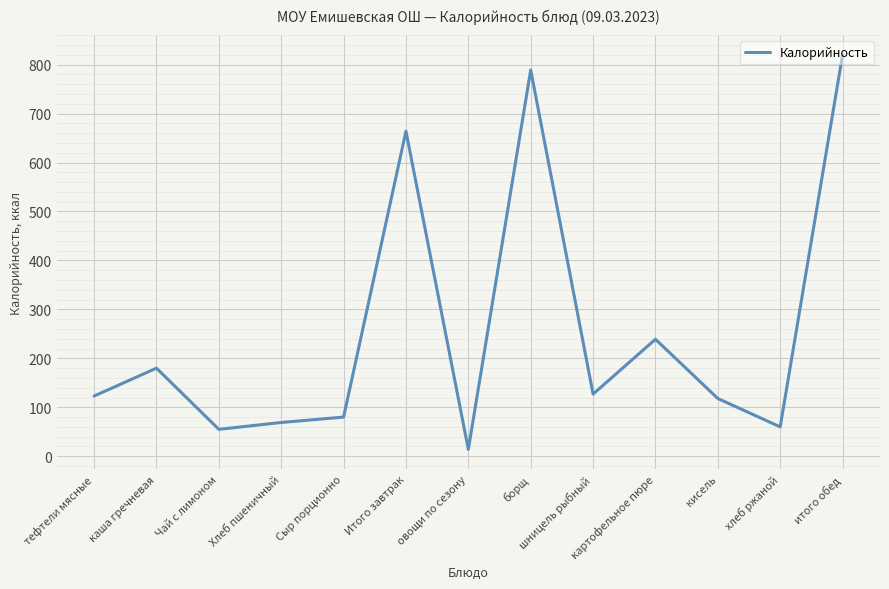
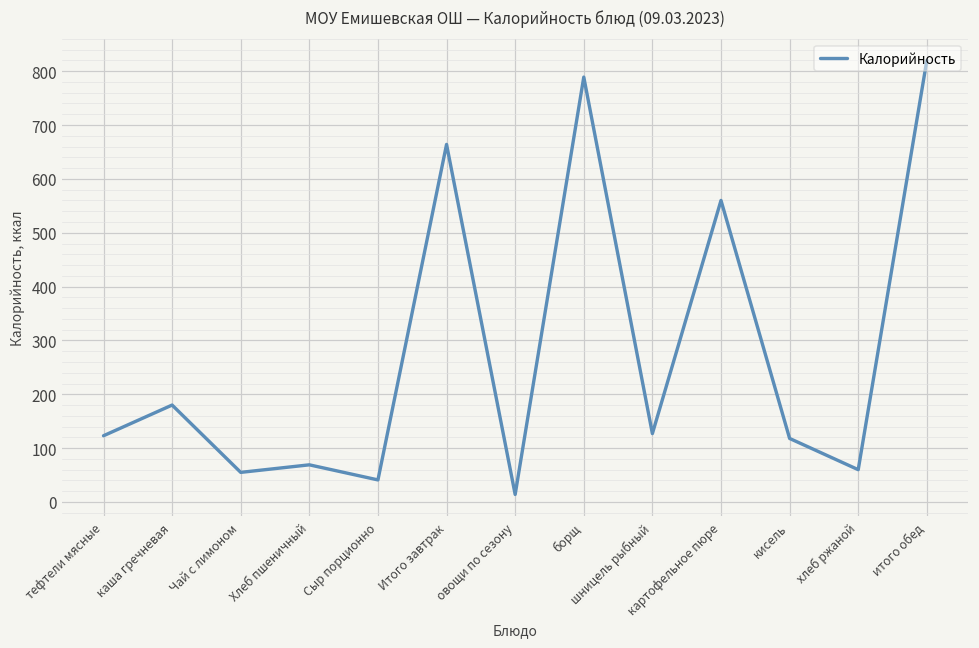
Сыр порционно: 80 -> 40
картофельное пюре: 240 -> 560
